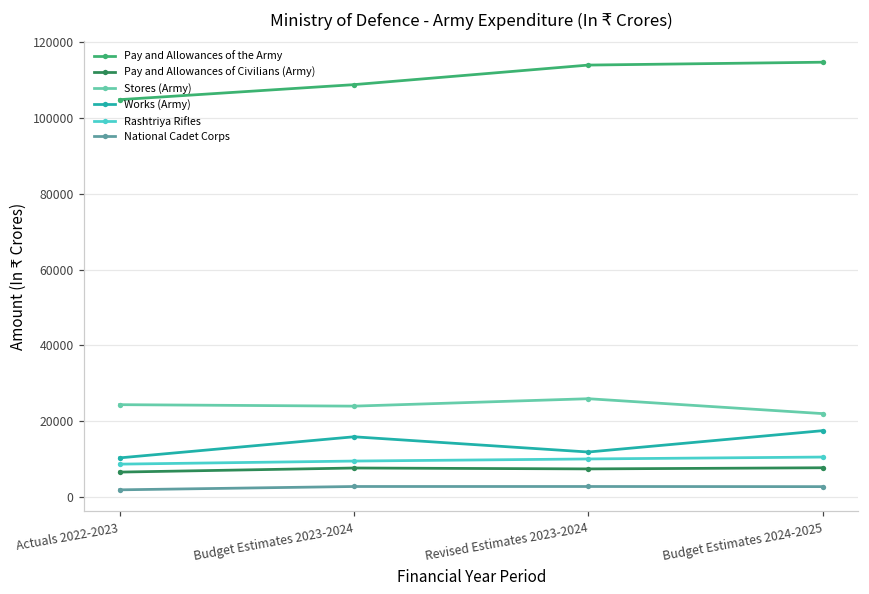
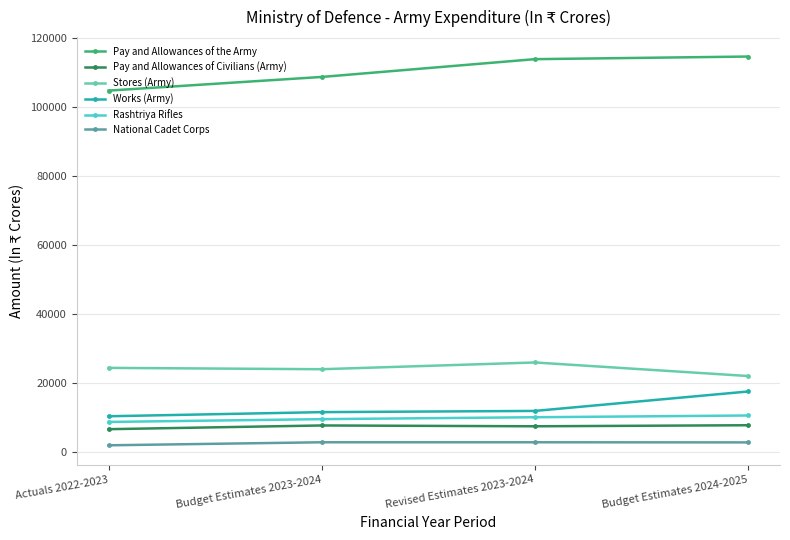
Works (Army), Budget Estimates 2023-2024: 16000 -> 12000
